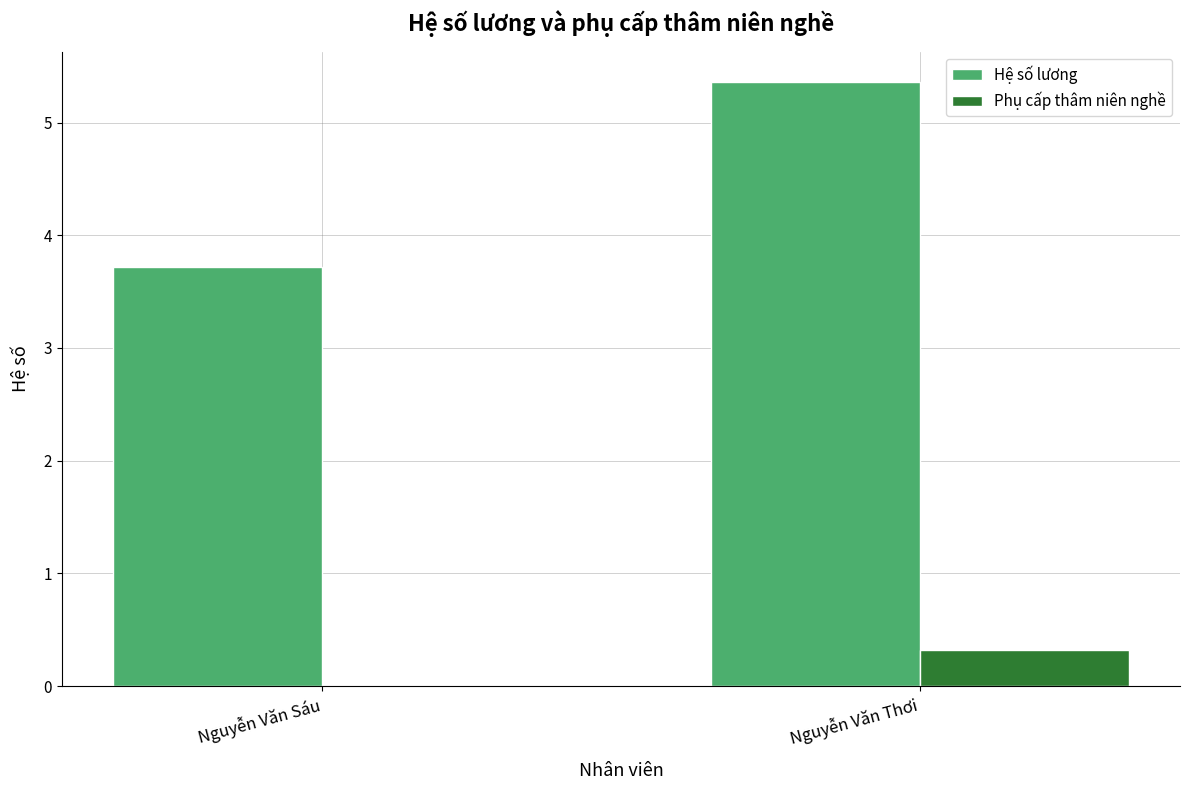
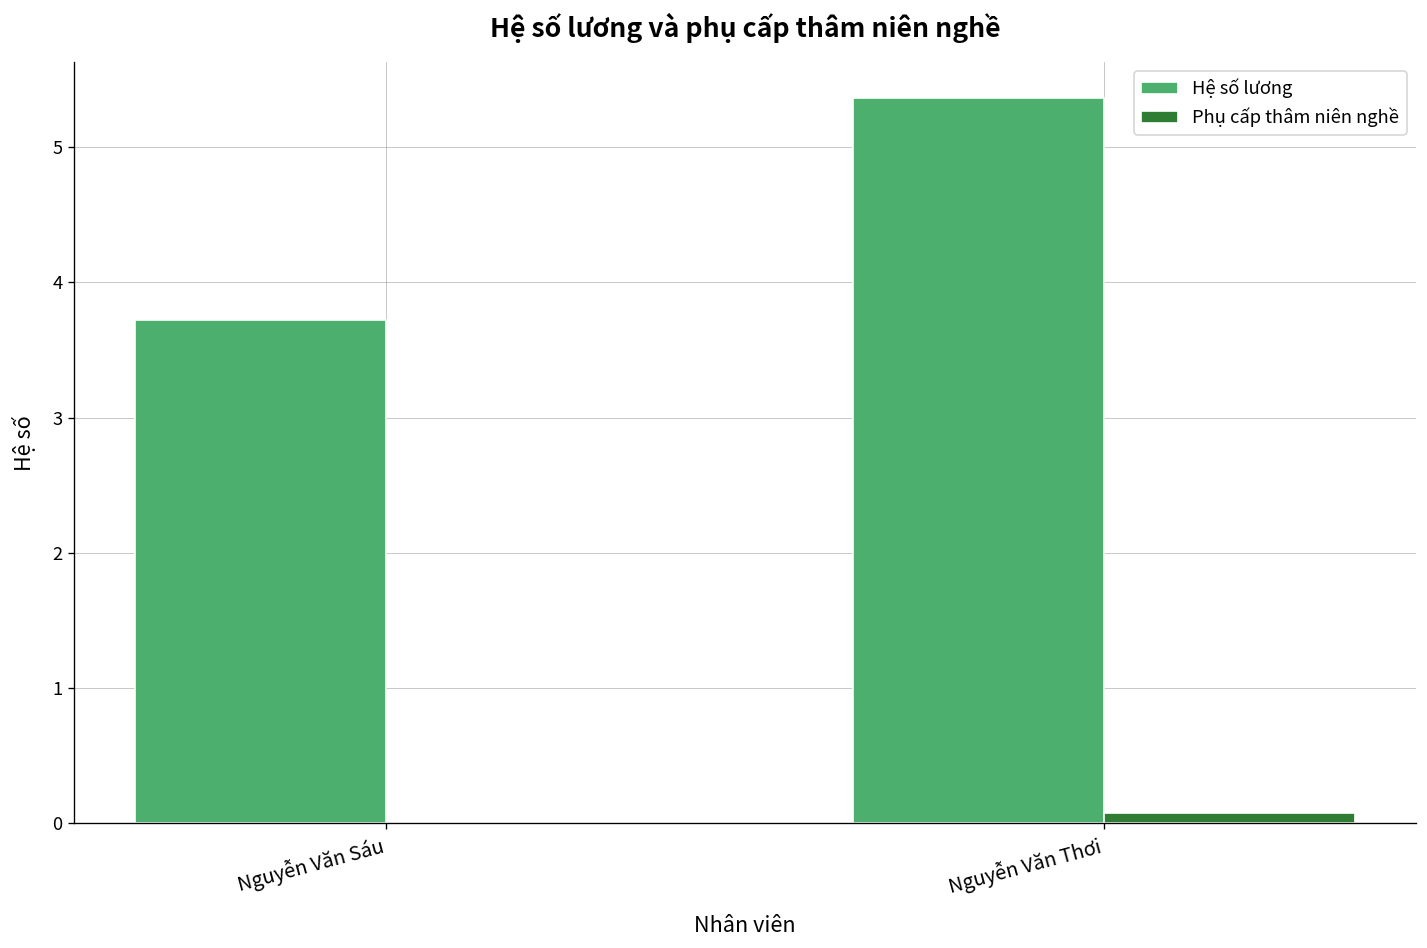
Phụ cấp thâm niên nghề, Nguyễn Văn Thơi: 0.32 -> 0.08
